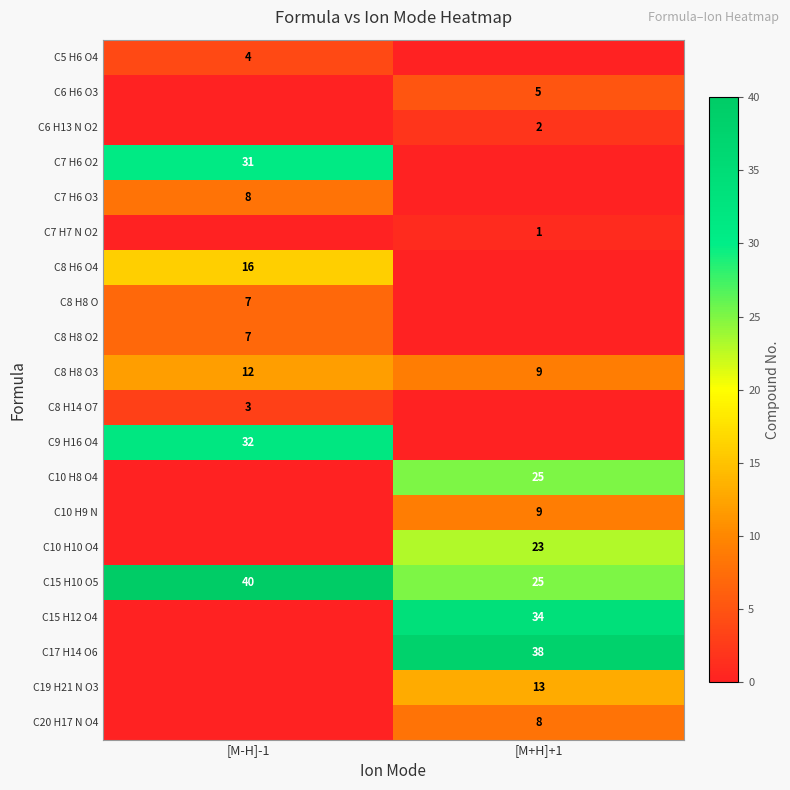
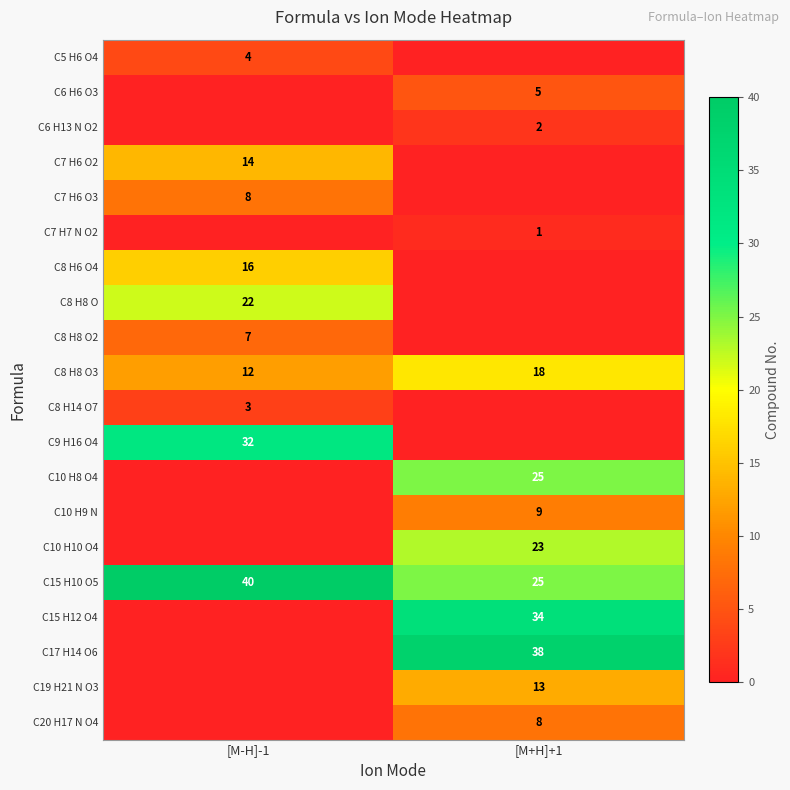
C7 H6 O2, [M-H]-1: 31 -> 14
C8 H8 O, [M-H]-1: 7 -> 22
C8 H8 O3, [M+H]+1: 9 -> 18
